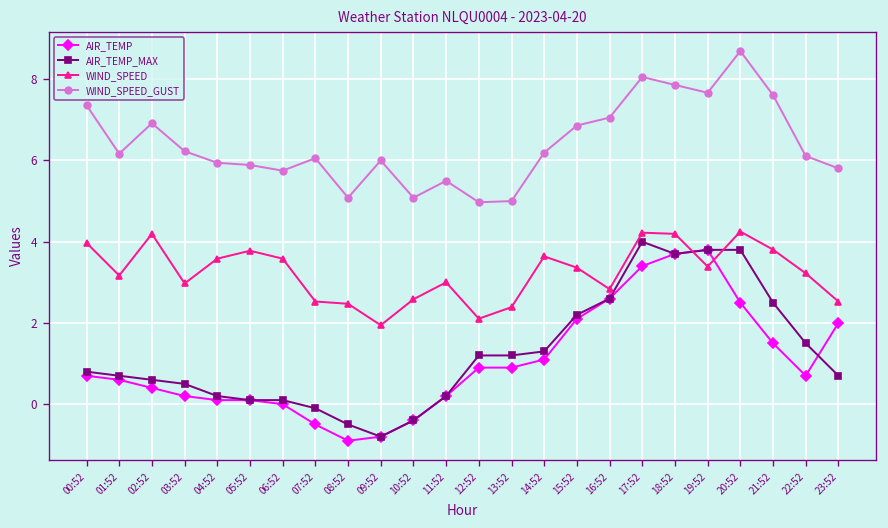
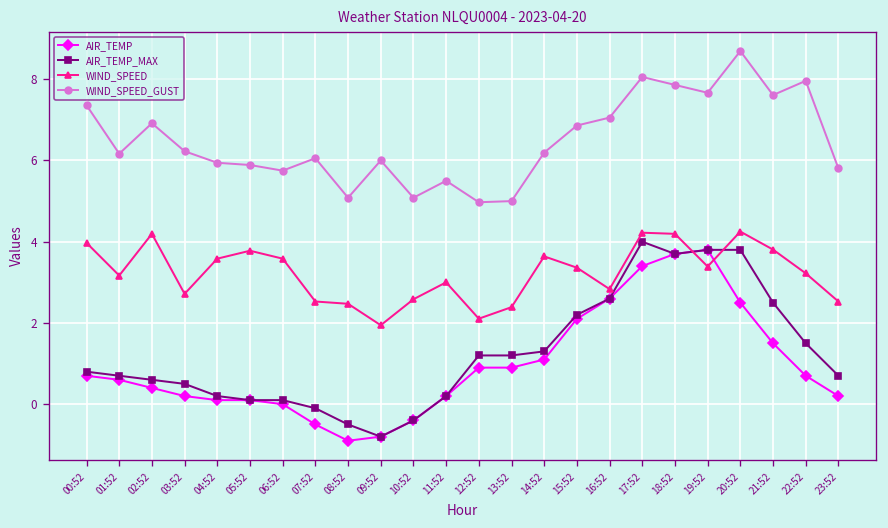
WIND_SPEED, 03:52: 3.0 -> 2.7
WIND_SPEED_GUST, 22:52: 6.1 -> 8.0
AIR_TEMP, 23:52: 2.0 -> 0.2
